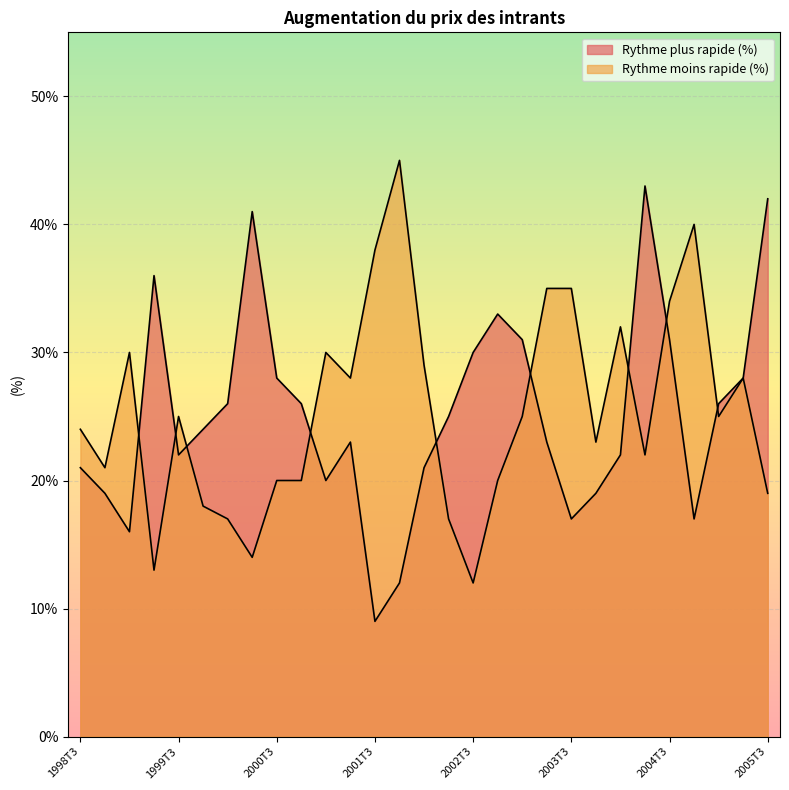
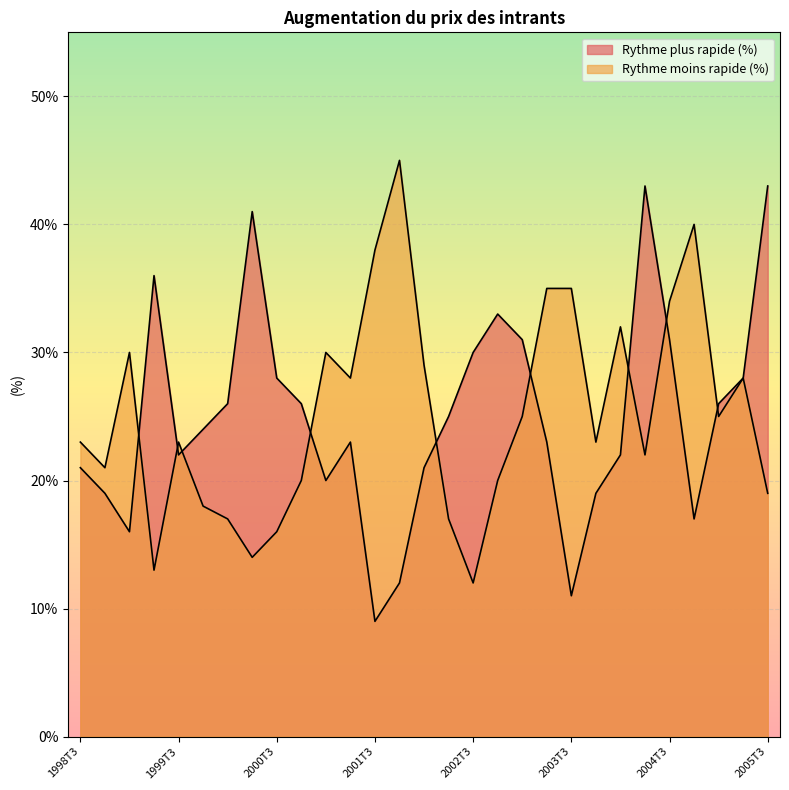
Rythme moins rapide (%), 1998T3: 24% -> 23%
Rythme moins rapide (%), 1999T3: 25% -> 23%
Rythme moins rapide (%), 2000T3: 20% -> 16%
Rythme plus rapide (%), 2003T3: 17% -> 11%
Rythme plus rapide (%), 2005T3: 42% -> 43%
